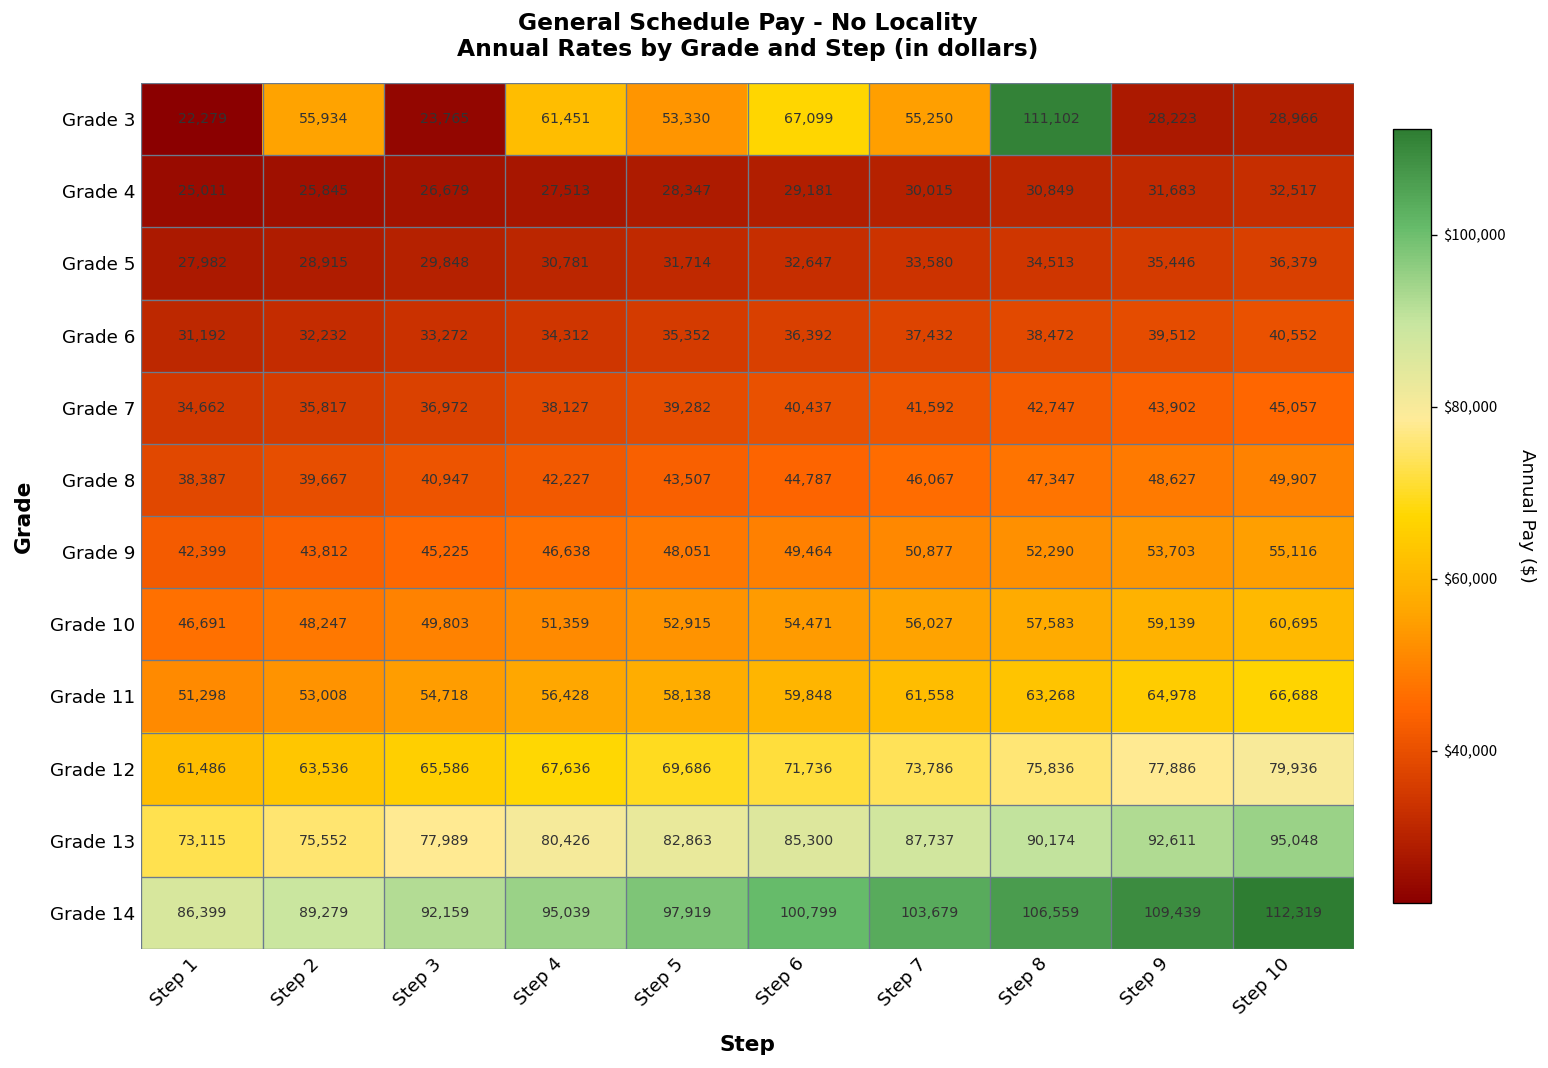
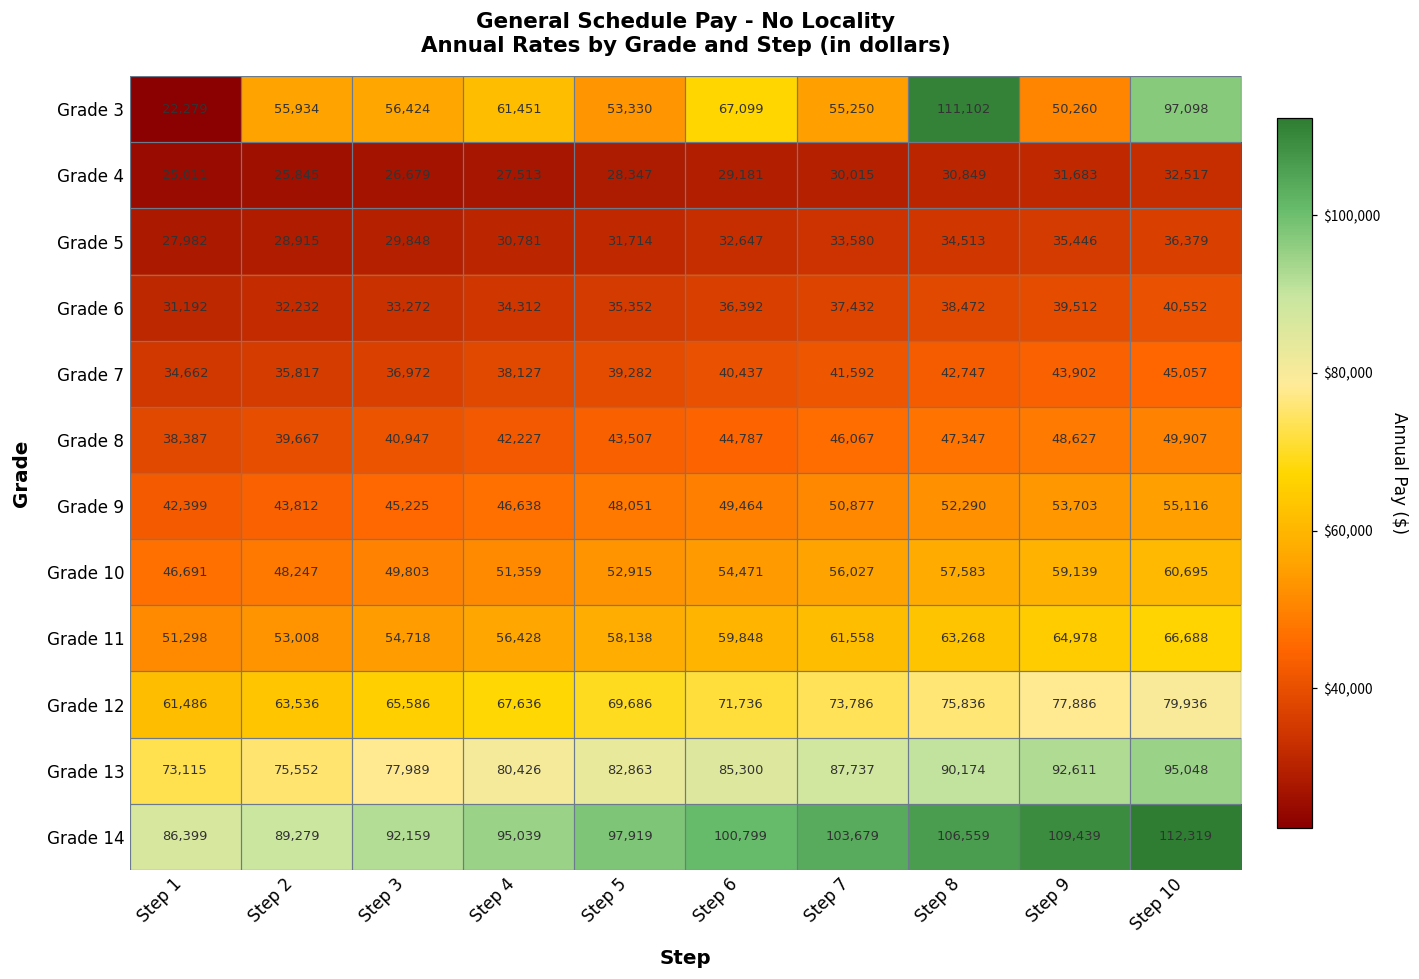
Grade 3, Step 3: 23,765 -> 56,424
Grade 3, Step 9: 28,223 -> 50,260
Grade 3, Step 10: 28,966 -> 97,098
